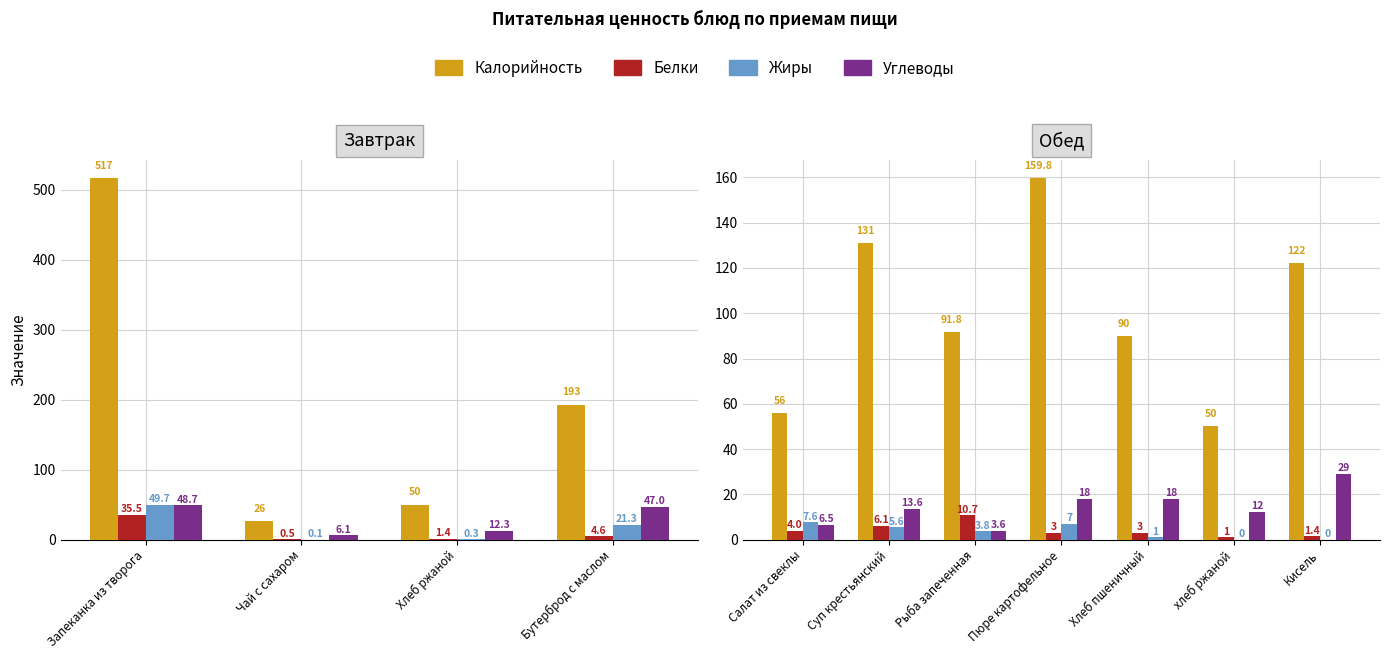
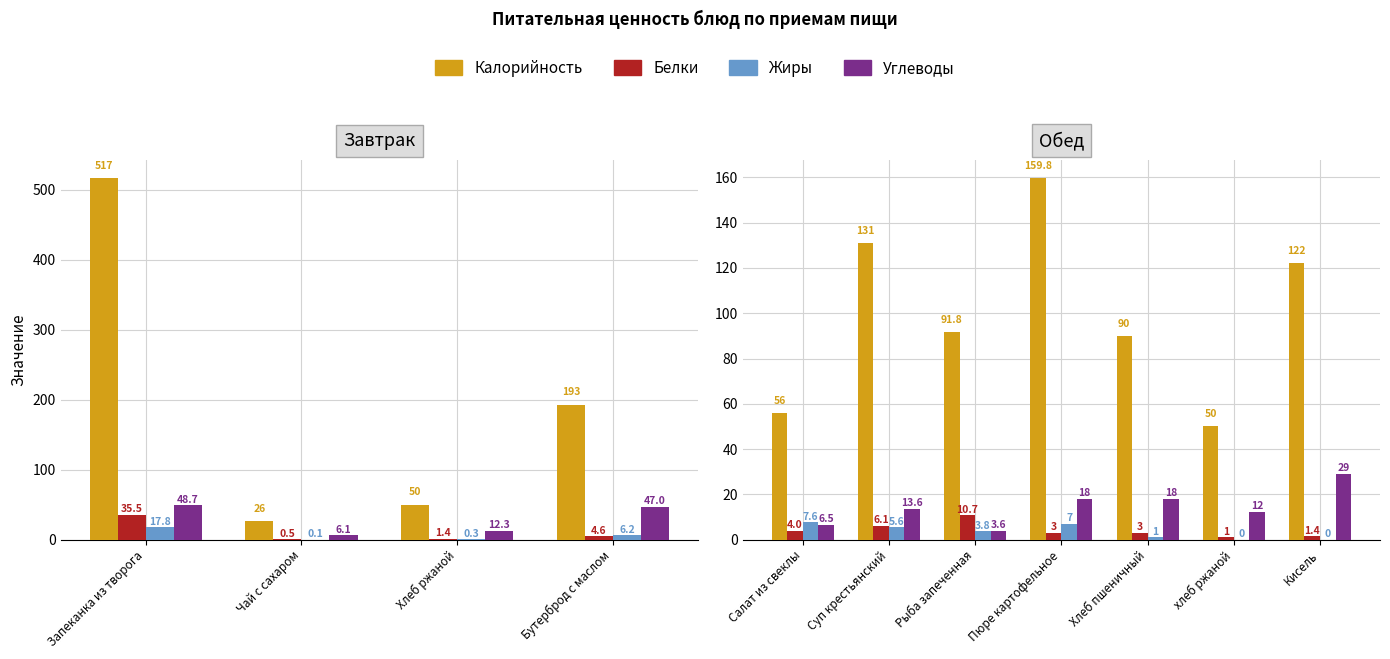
Завтрак, Жиры, Запеканка из творога: 49.7 -> 17.8
Завтрак, Жиры, Бутерброд с маслом: 21.3 -> 6.2
